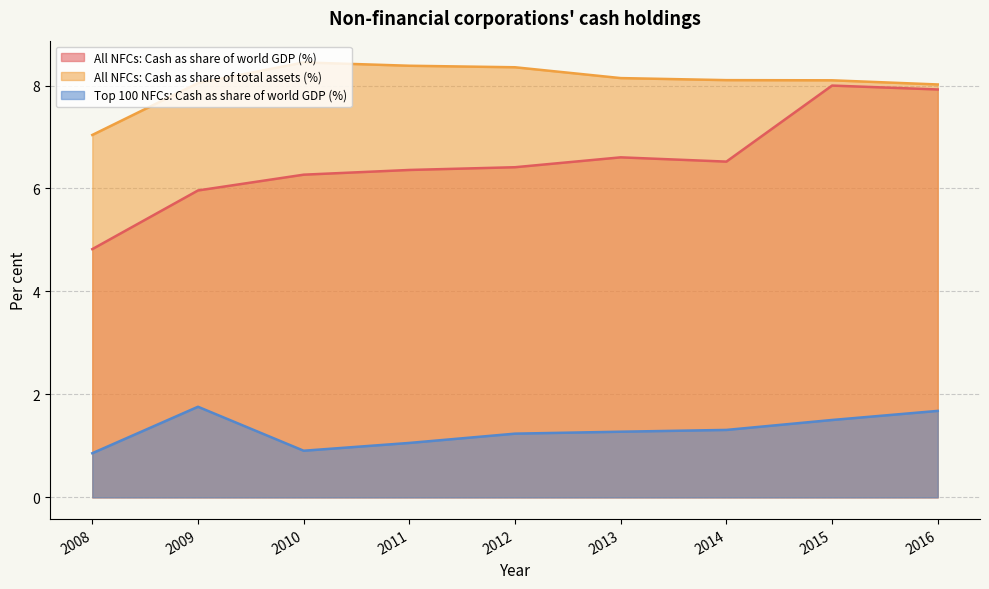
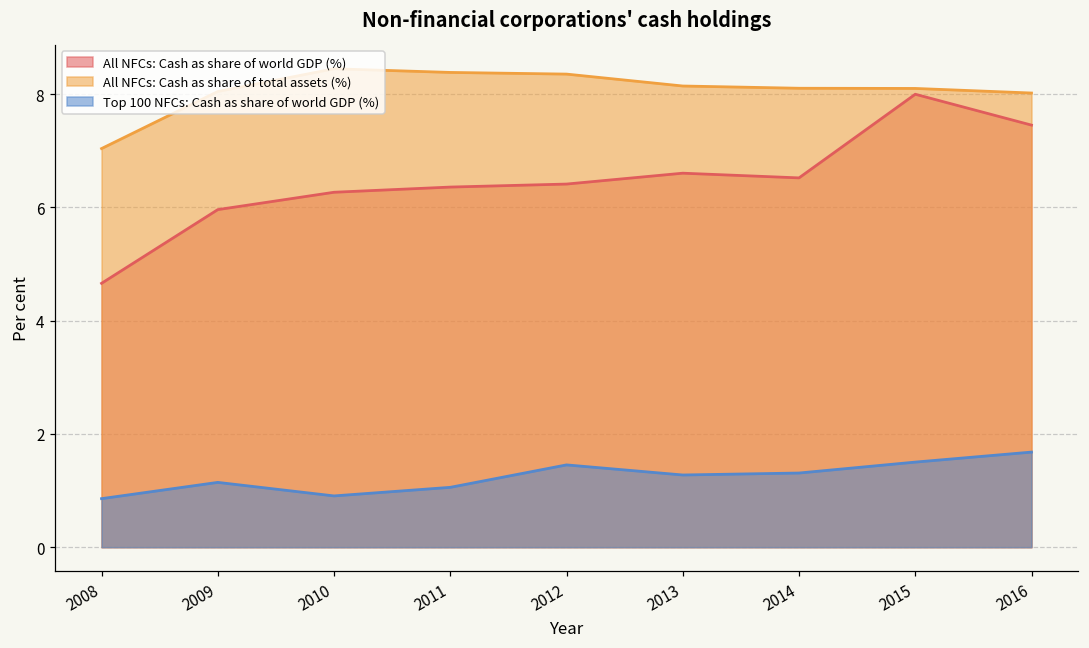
All NFCs: Cash as share of world GDP (%), 2008: 4.8 -> 4.7
Top 100 NFCs: Cash as share of world GDP (%), 2009: 1.8 -> 1.1
Top 100 NFCs: Cash as share of world GDP (%), 2012: 1.2 -> 1.5
All NFCs: Cash as share of world GDP (%), 2016: 7.9 -> 7.5
